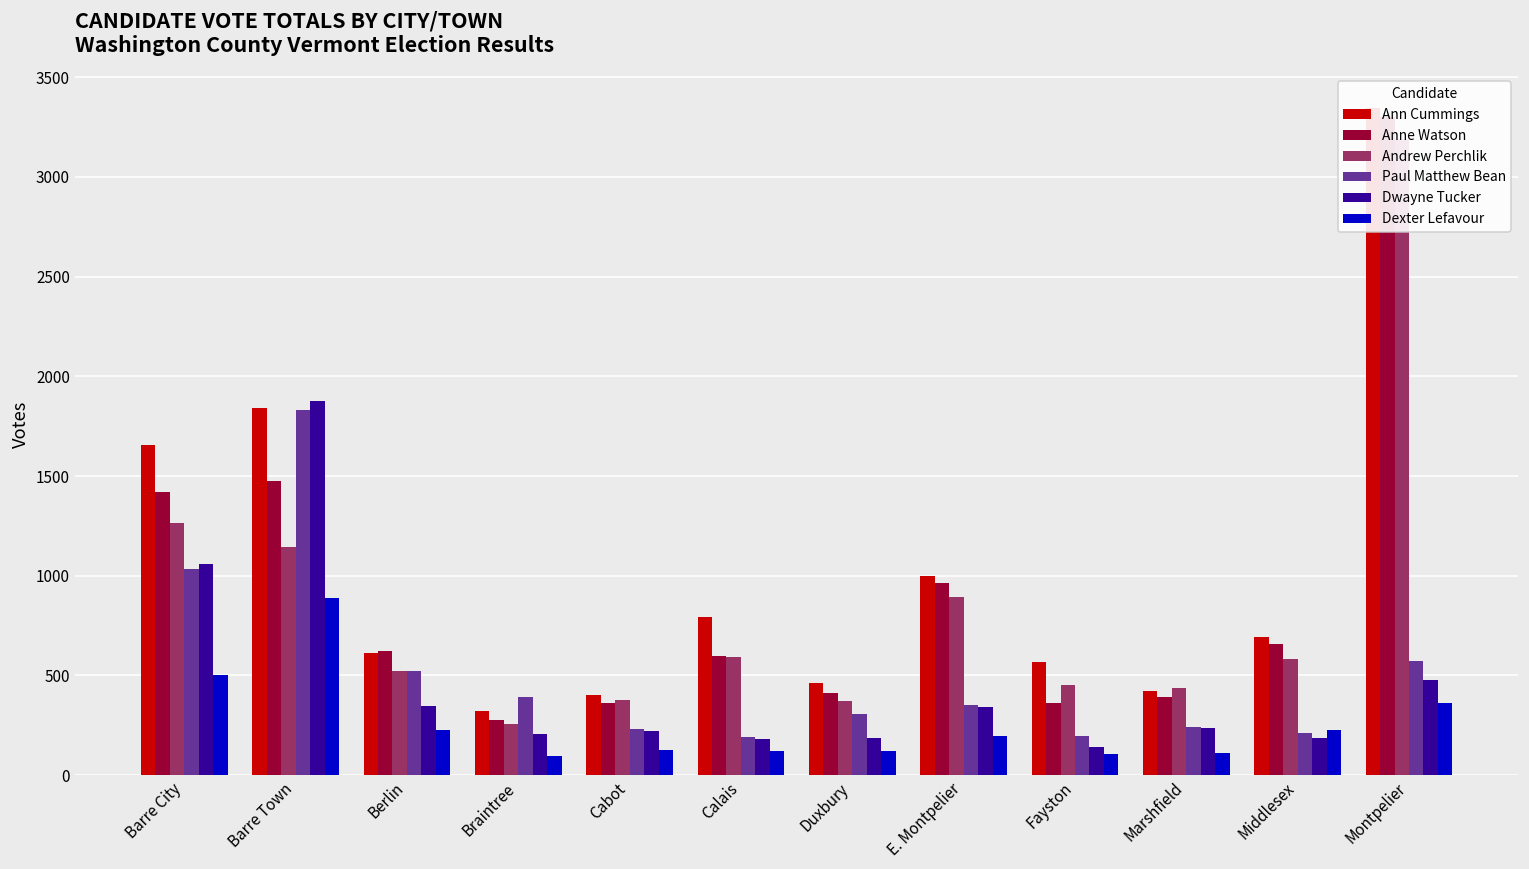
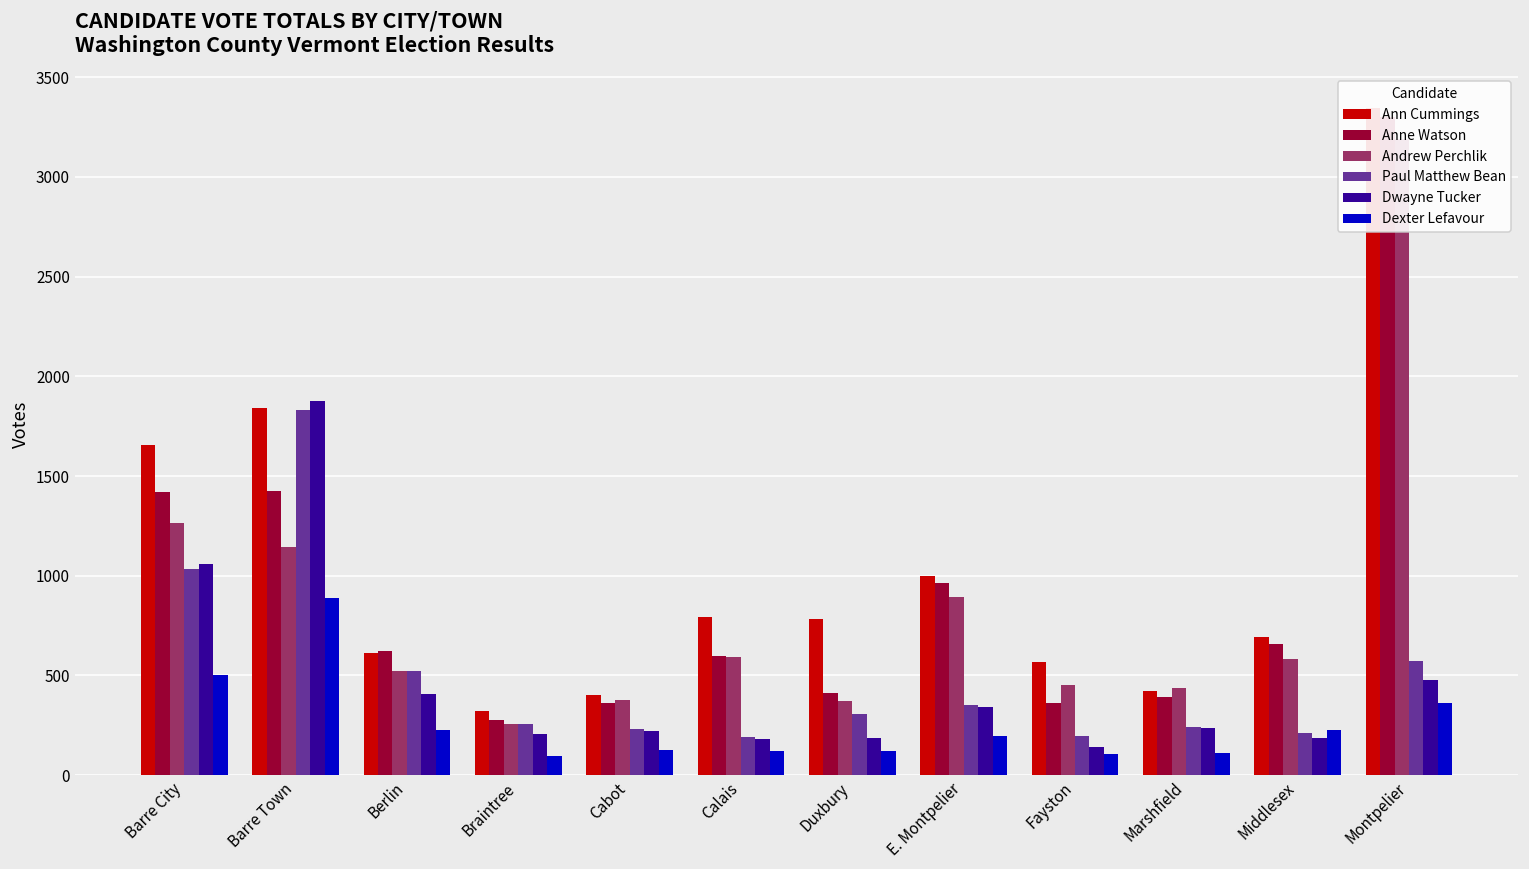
Anne Watson, Barre Town: 1480 -> 1430
Dwayne Tucker, Berlin: 350 -> 410
Paul Matthew Bean, Braintree: 390 -> 260
Ann Cummings, Duxbury: 460 -> 780
